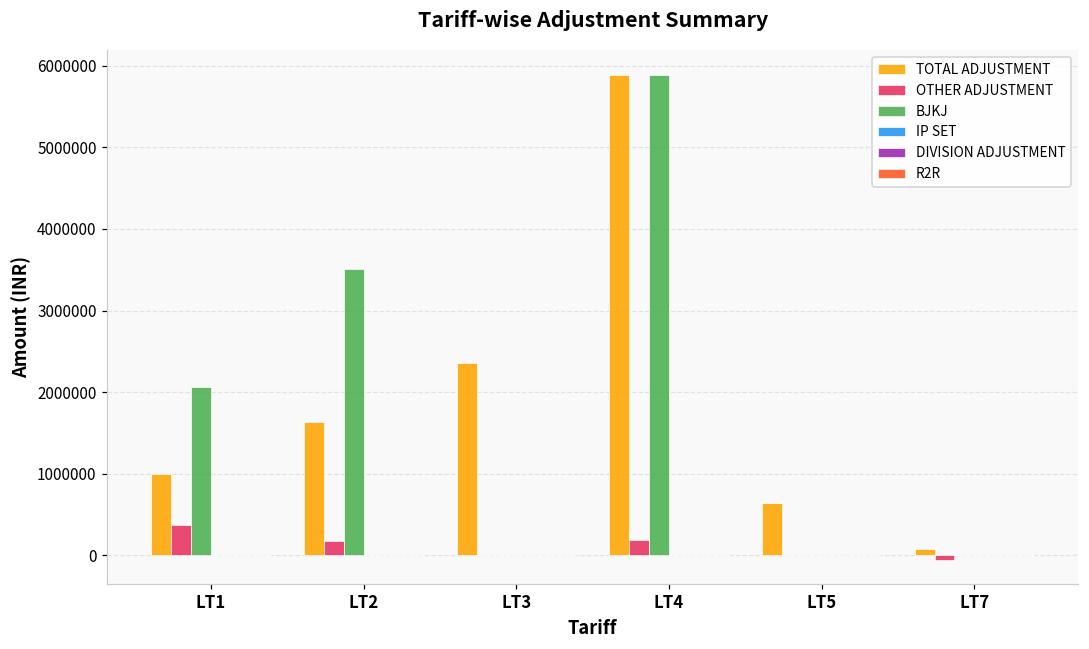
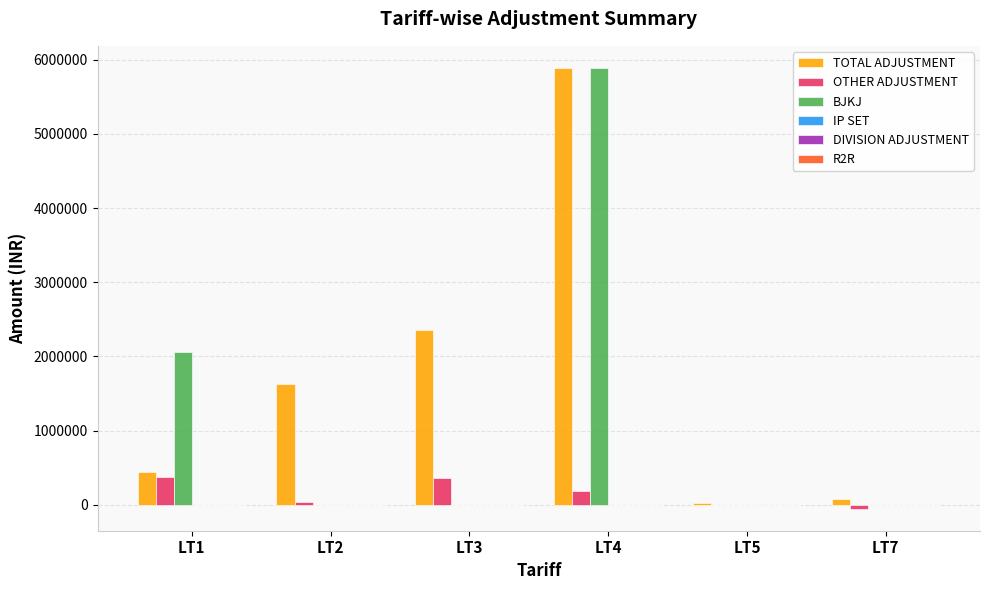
TOTAL ADJUSTMENT, LT1: 1000000 -> 400000
OTHER ADJUSTMENT, LT2: 200000 -> 0
BJKJ, LT2: 3500000 -> 0
OTHER ADJUSTMENT, LT3: 0 -> 400000
TOTAL ADJUSTMENT, LT5: 600000 -> 0
